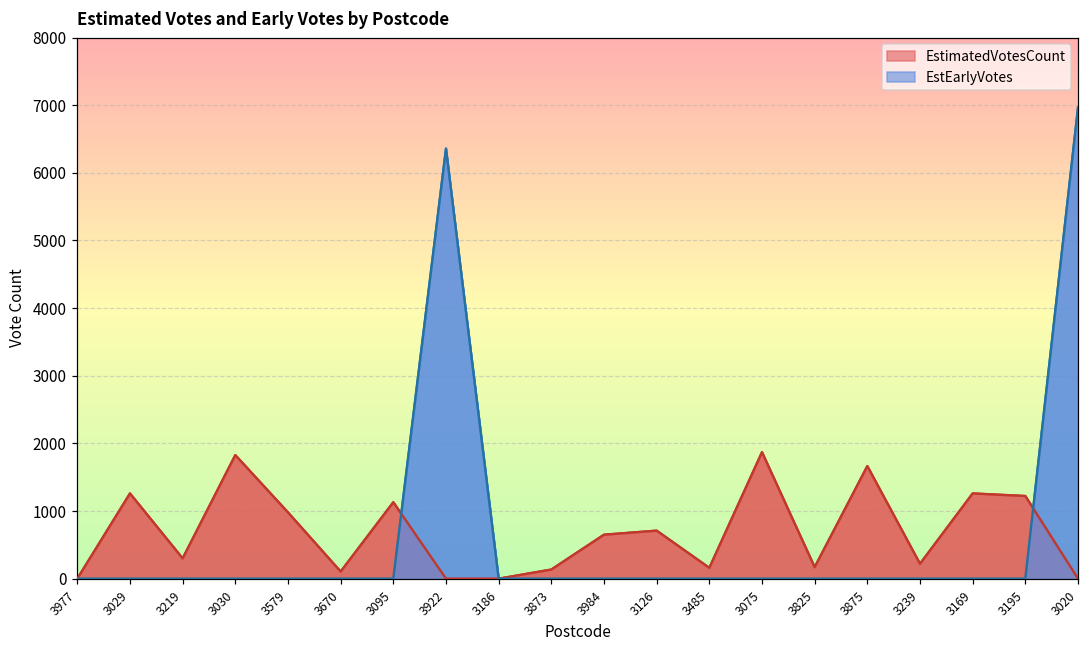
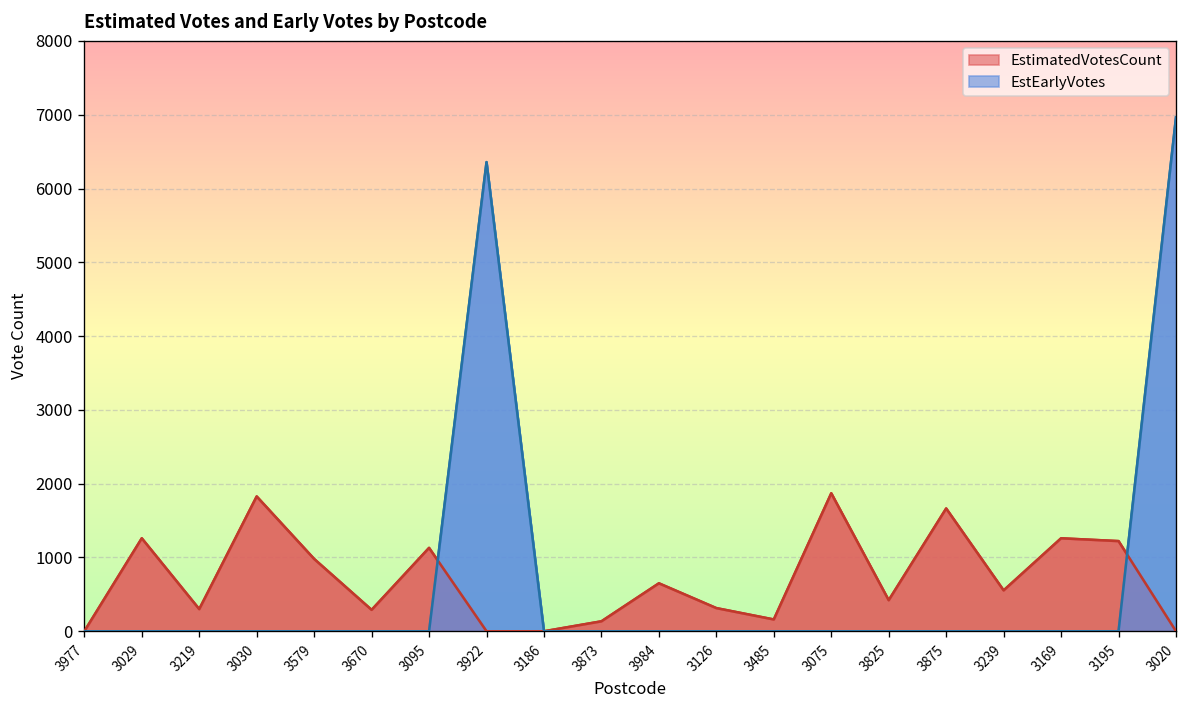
EstimatedVotesCount, 3670: 100 -> 300
EstimatedVotesCount, 3126: 700 -> 300
EstimatedVotesCount, 3825: 200 -> 400
EstimatedVotesCount, 3239: 200 -> 600
